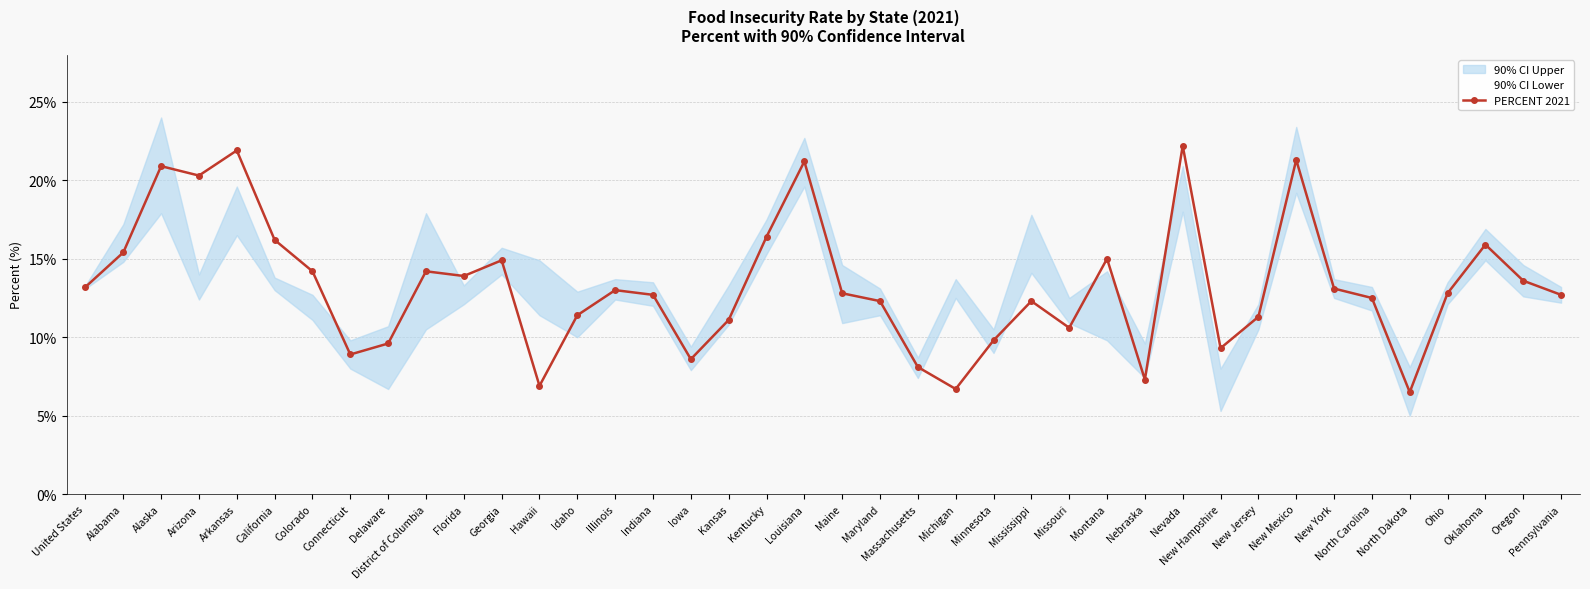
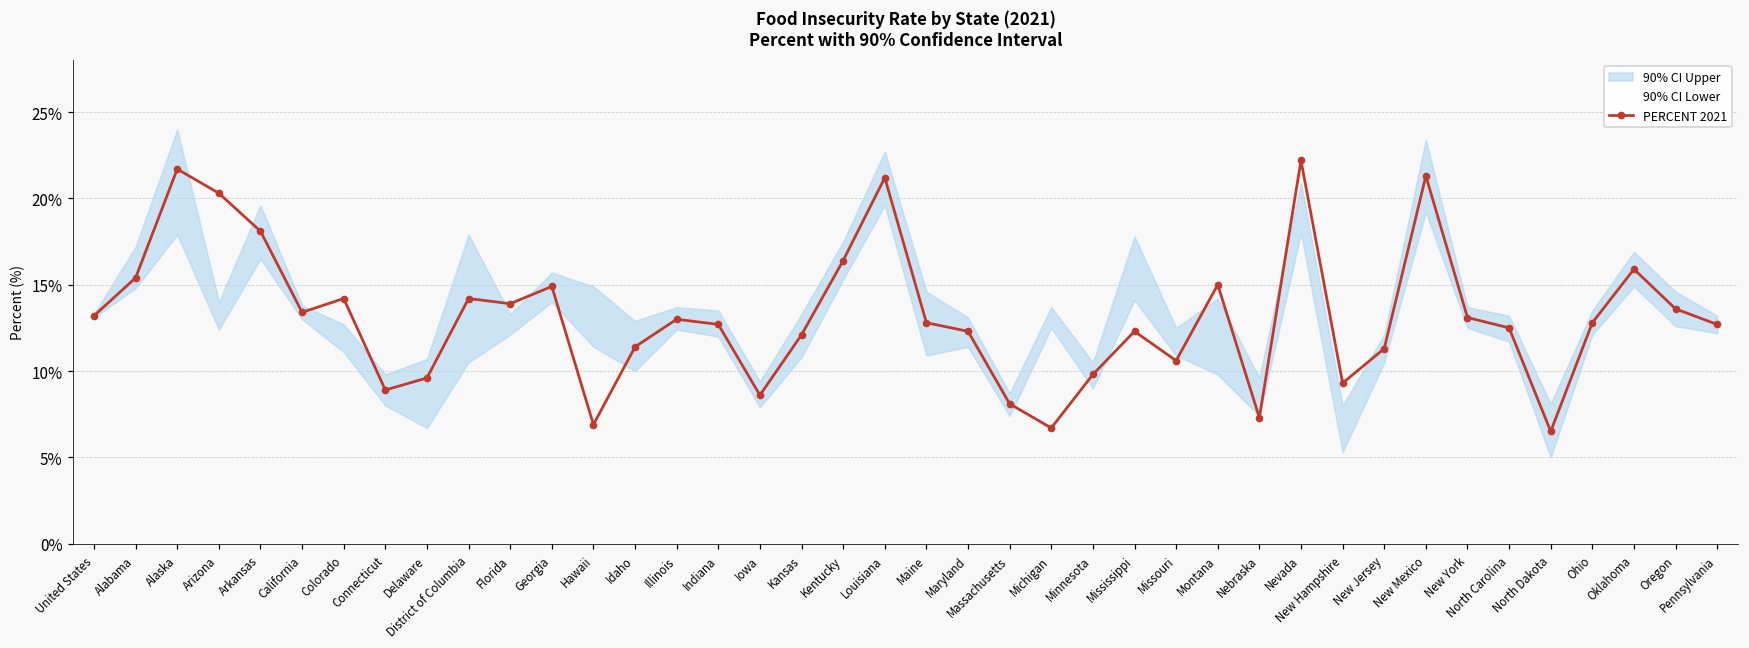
PERCENT 2021, Alaska: 20.9% -> 21.7%
PERCENT 2021, Arkansas: 21.9% -> 18.1%
PERCENT 2021, California: 16.2% -> 13.4%
PERCENT 2021, Kansas: 11.1% -> 12.1%
